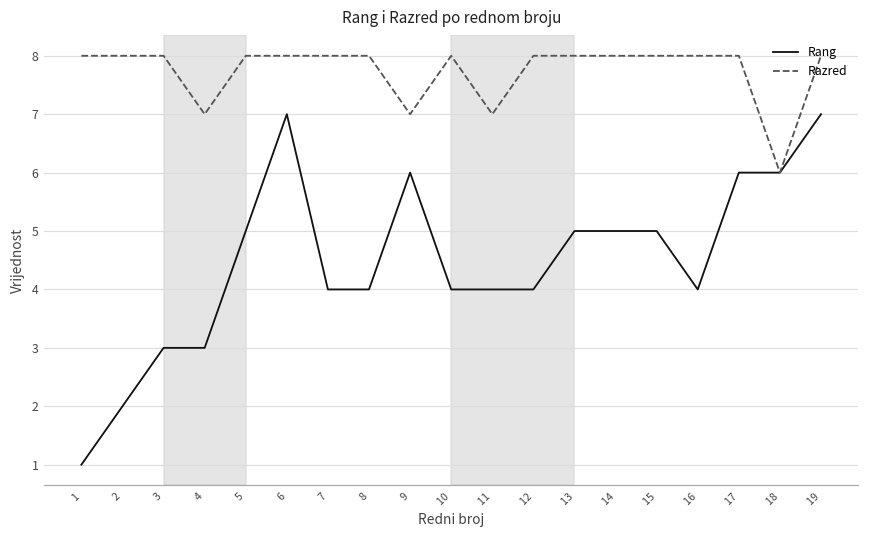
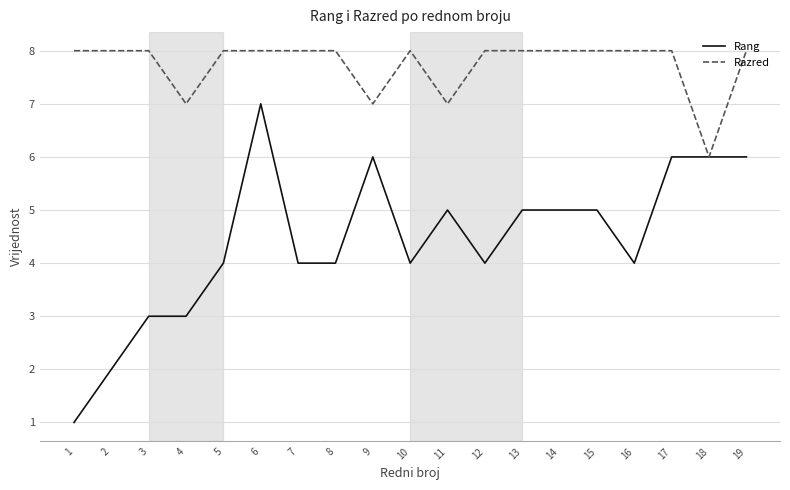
Rang, 5: 5 -> 4
Rang, 11: 4 -> 5
Rang, 19: 7 -> 6
